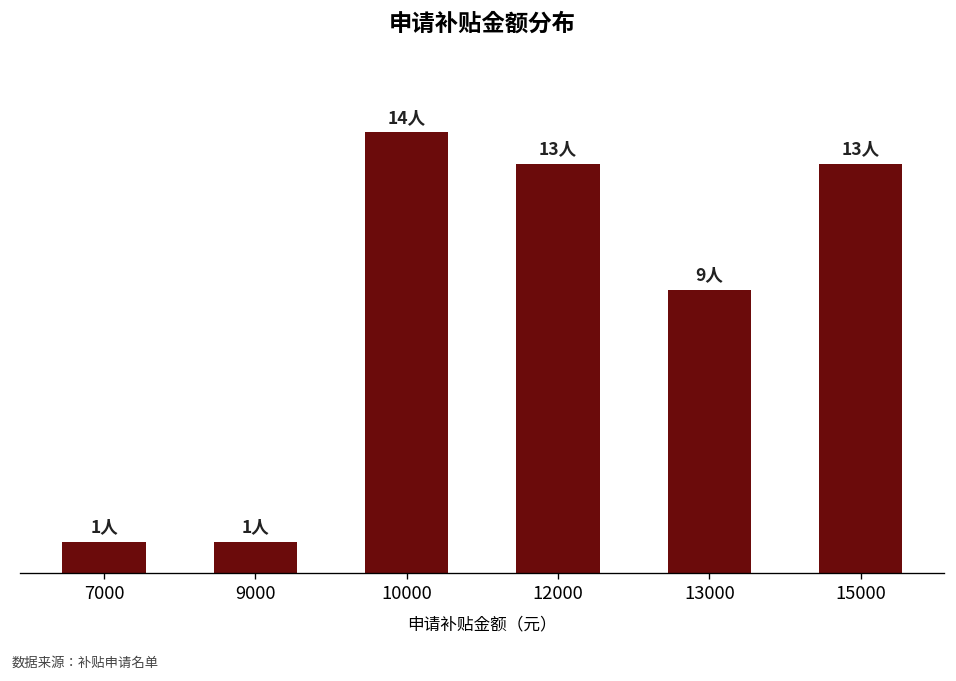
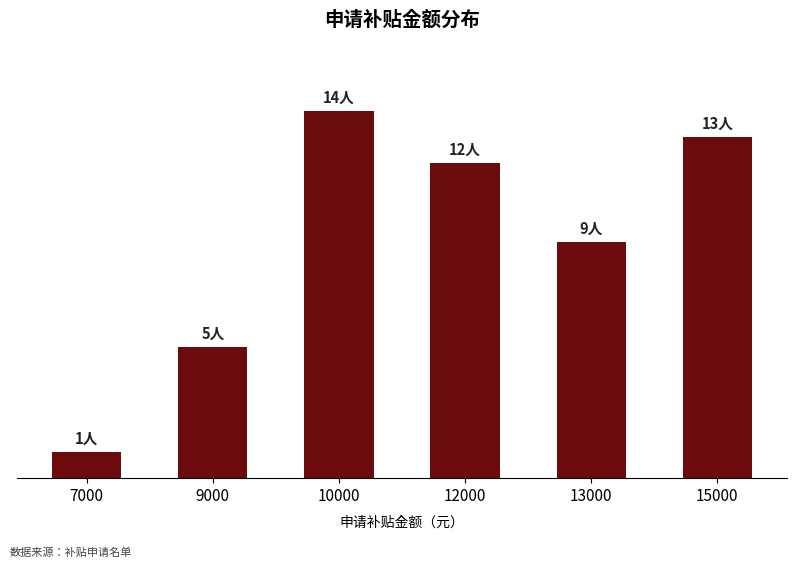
9000: 1人 -> 5人
12000: 13人 -> 12人
